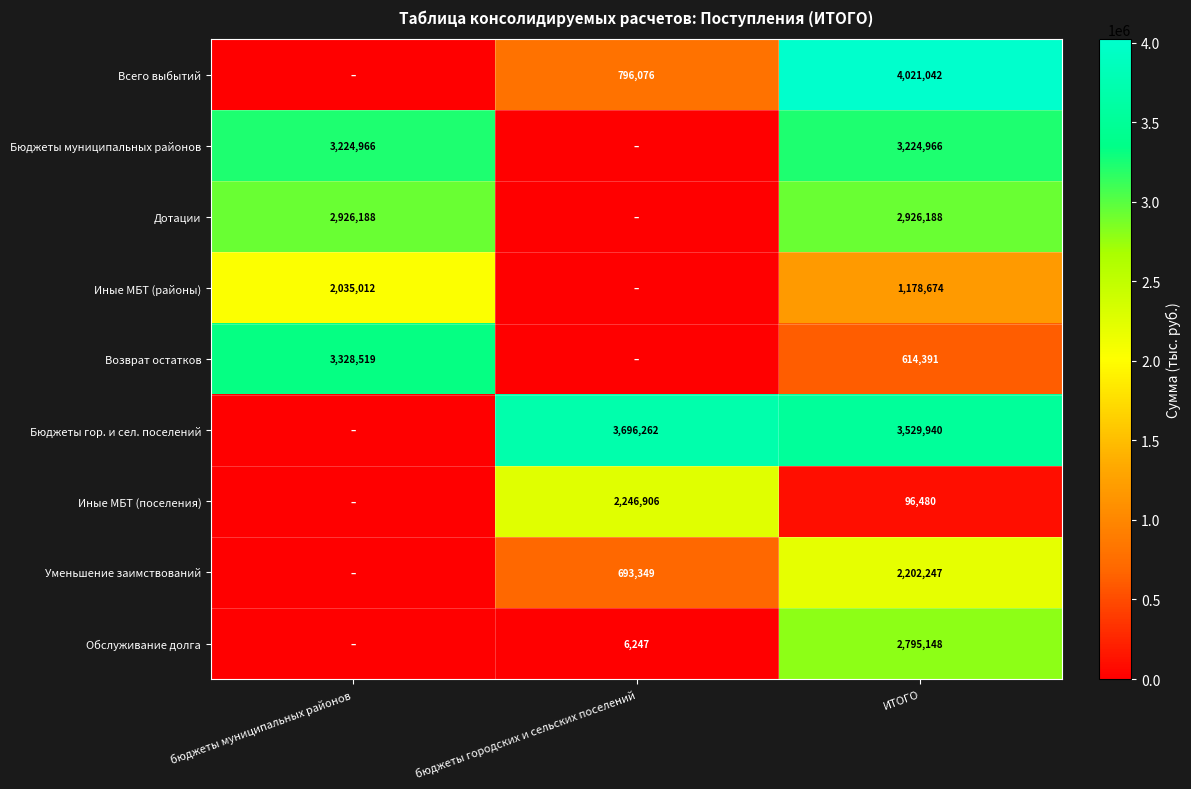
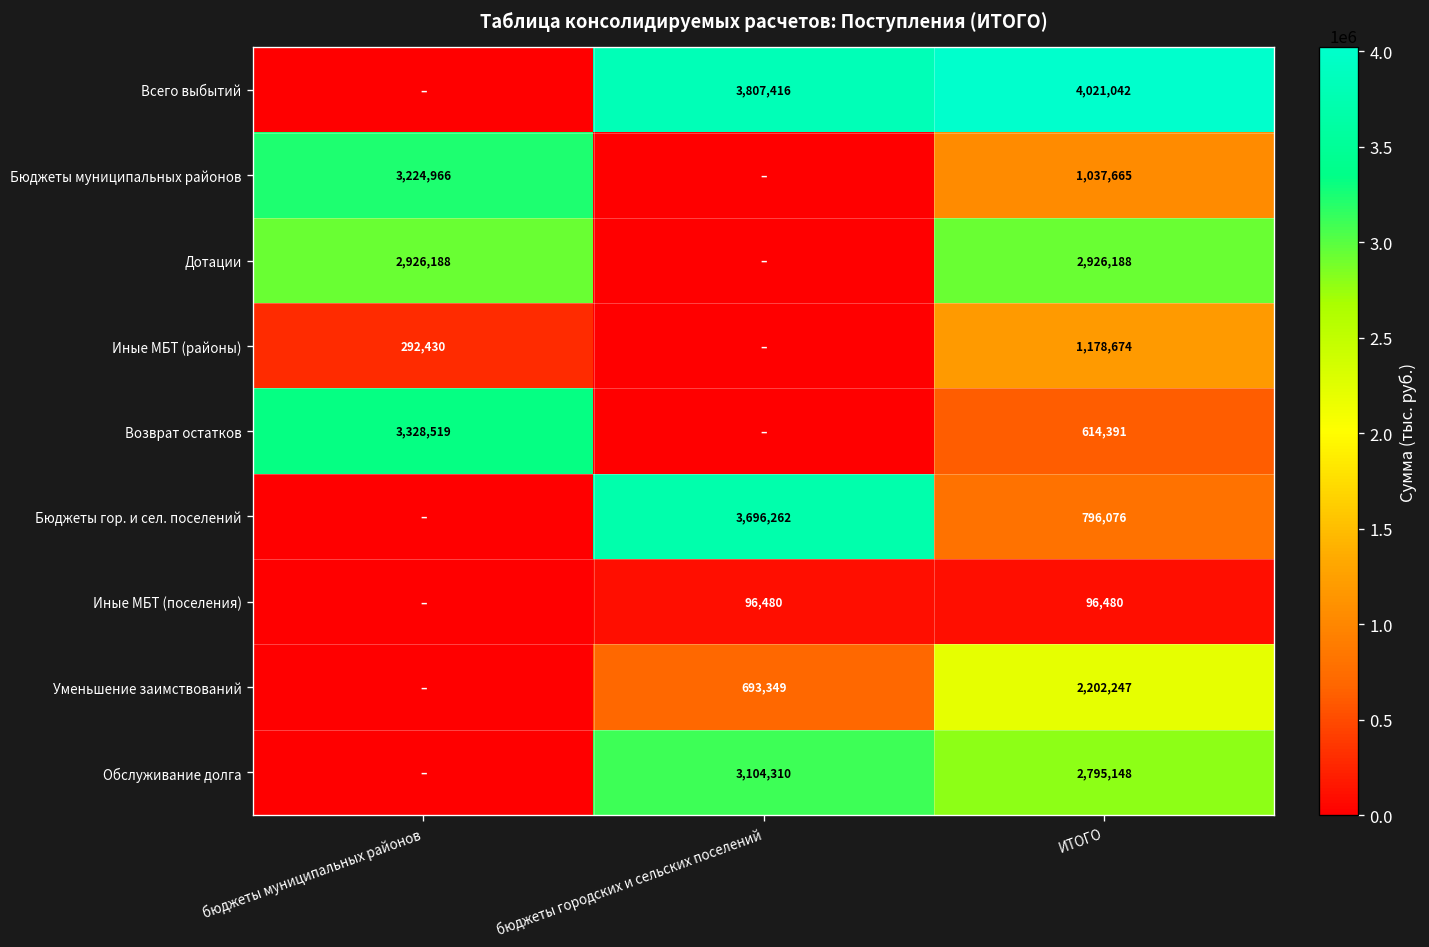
Всего выбытий, бюджеты городских и сельских поселений: 796,076 -> 3,807,416
Бюджеты муниципальных районов, ИТОГО: 3,224,966 -> 1,037,665
Иные МБТ (районы), бюджеты муниципальных районов: 2,035,012 -> 292,430
Бюджеты гор. и сел. поселений, ИТОГО: 3,529,940 -> 796,076
Иные МБТ (поселения), бюджеты городских и сельских поселений: 2,246,906 -> 96,480
Обслуживание долга, бюджеты городских и сельских поселений: 6,247 -> 3,104,310
